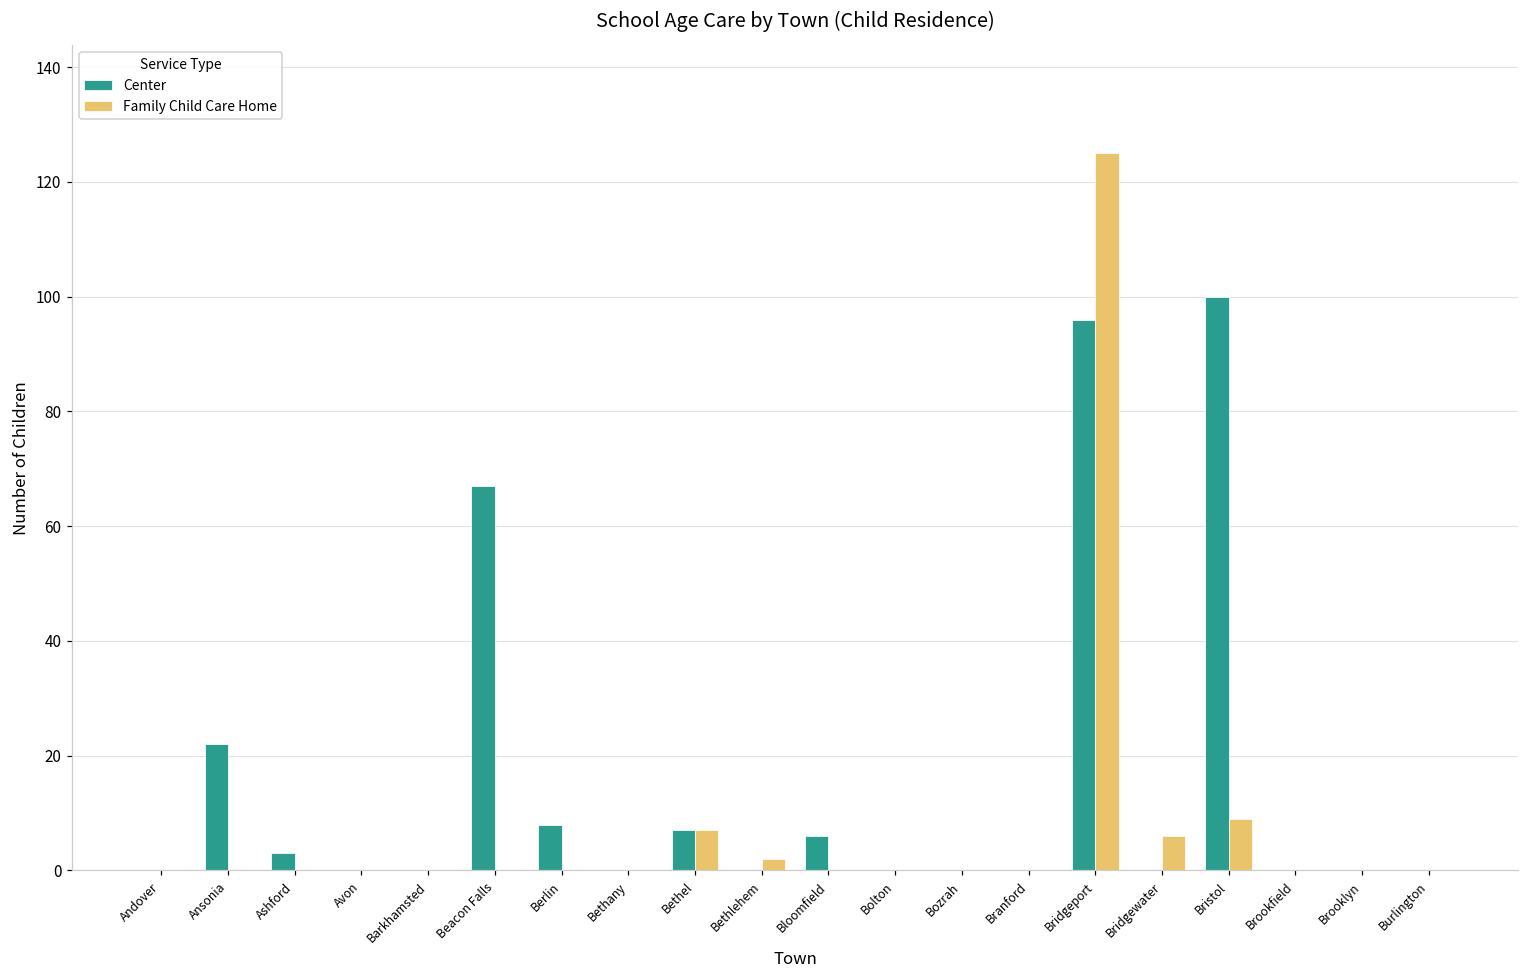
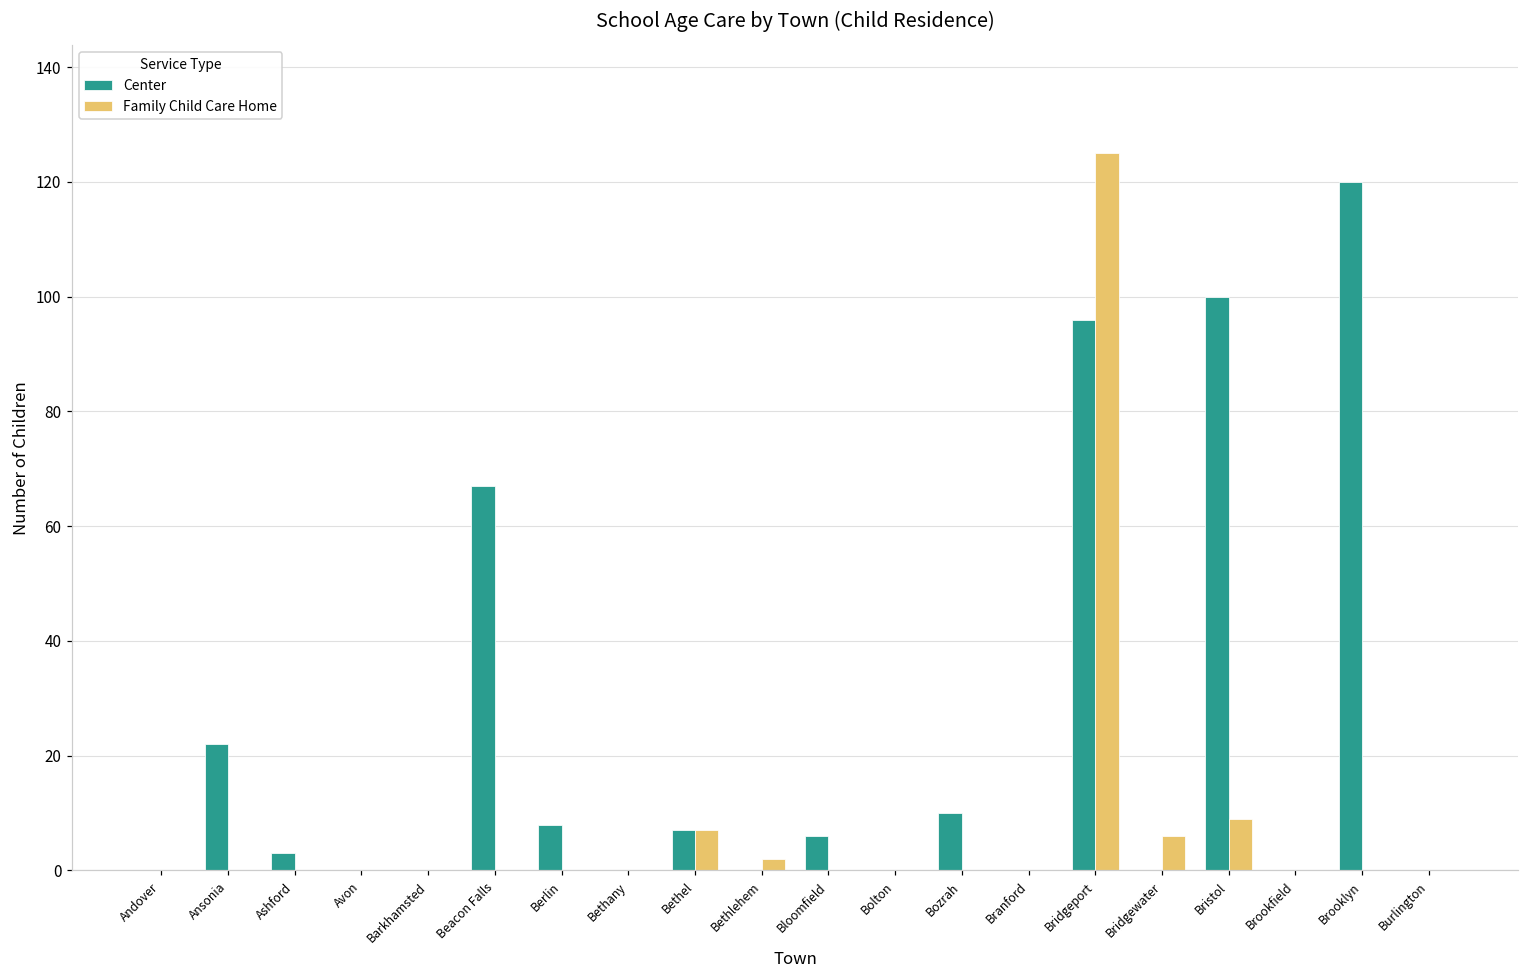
Center, Bozrah: 0 -> 10
Center, Brooklyn: 0 -> 120
